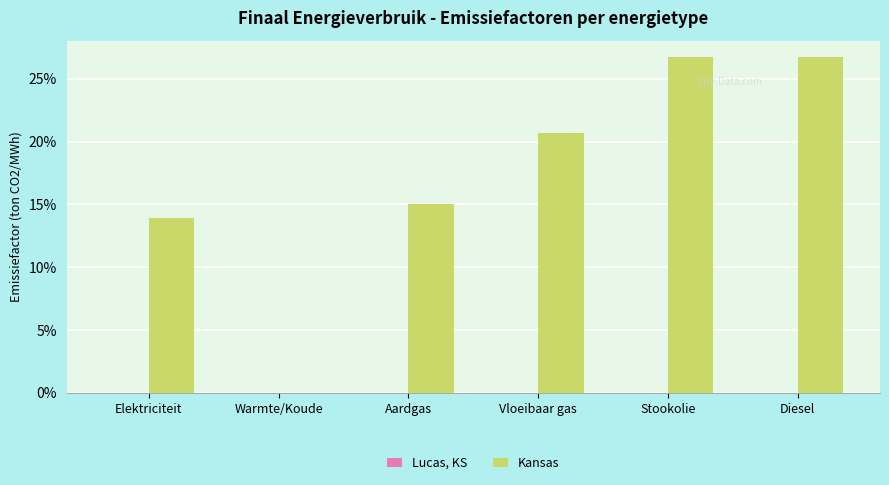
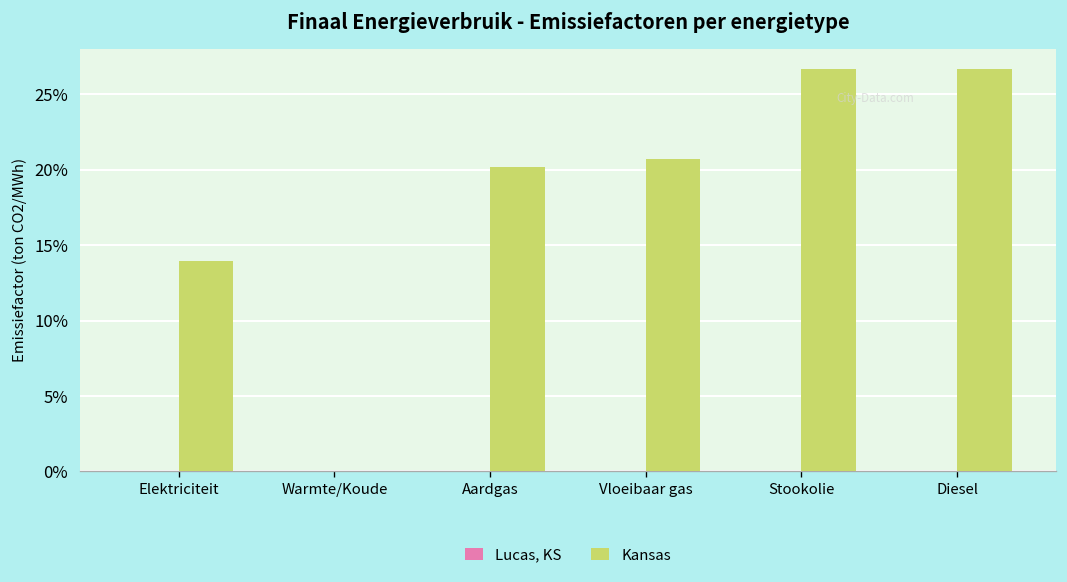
Kansas, Aardgas: 15.0% -> 20.2%
